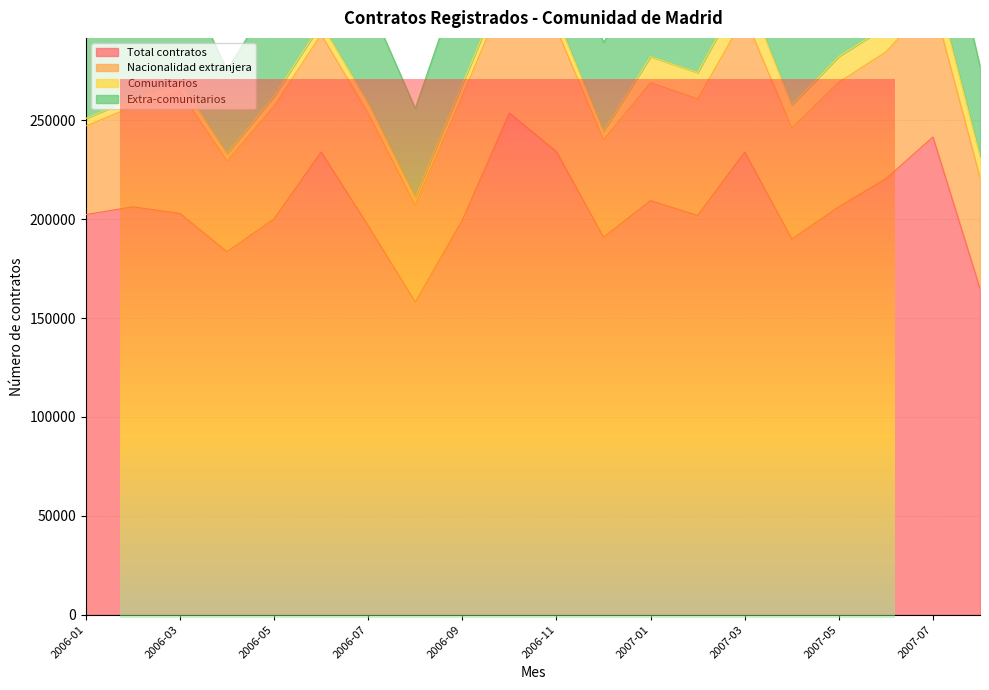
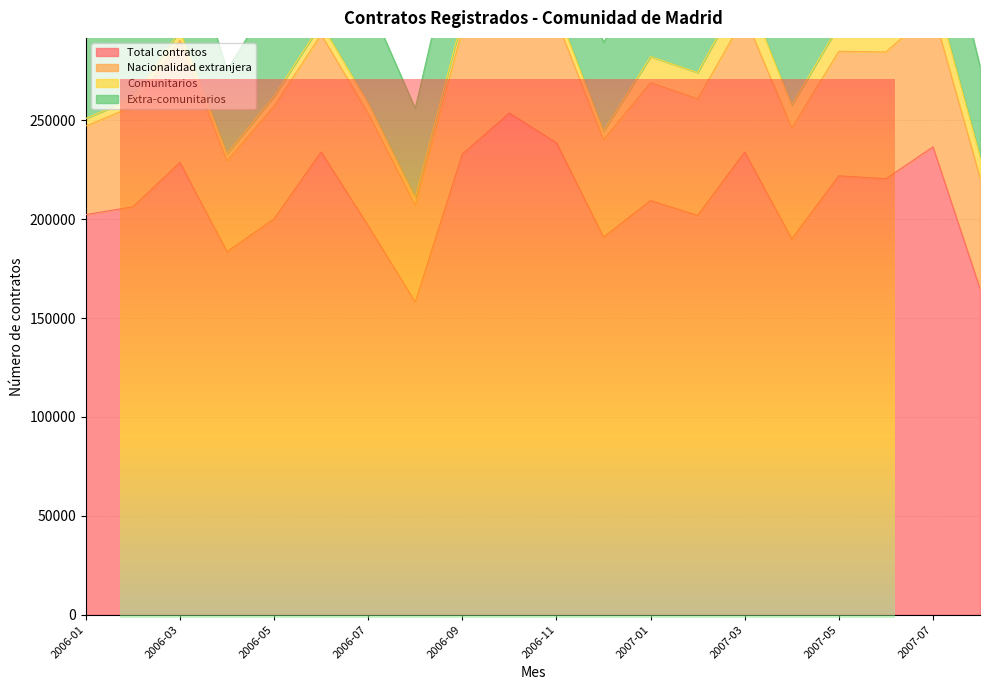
Total contratos, 2006-03: 203000 -> 229000
Total contratos, 2006-09: 200000 -> 233000
Total contratos, 2006-11: 234000 -> 239000
Total contratos, 2007-05: 206000 -> 222000
Total contratos, 2007-07: 242000 -> 237000
